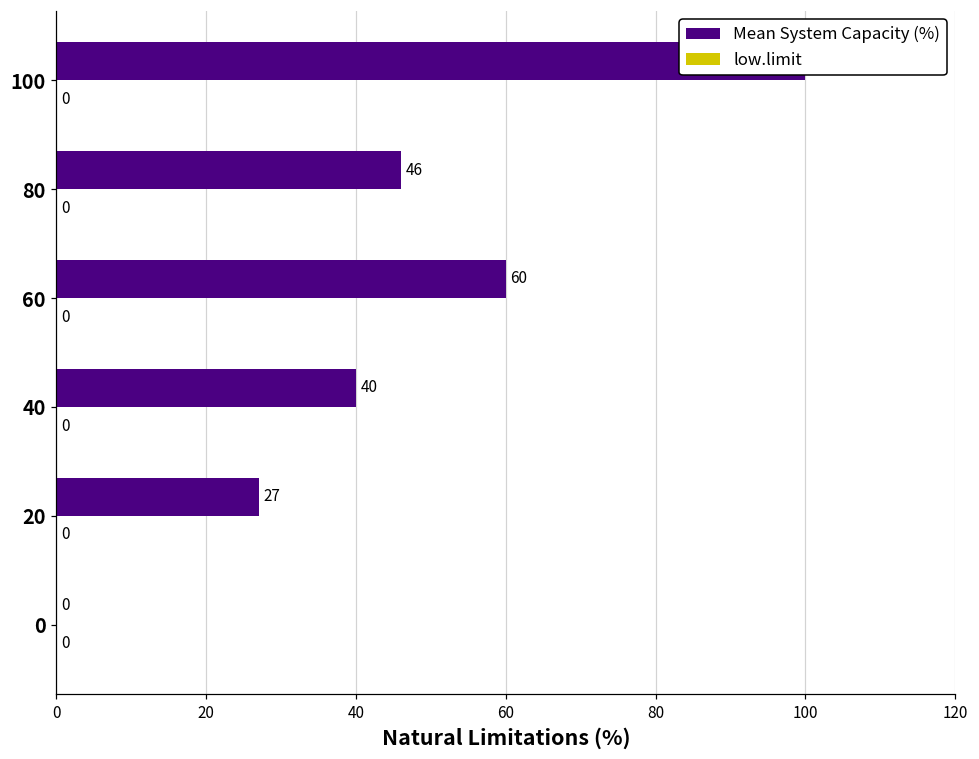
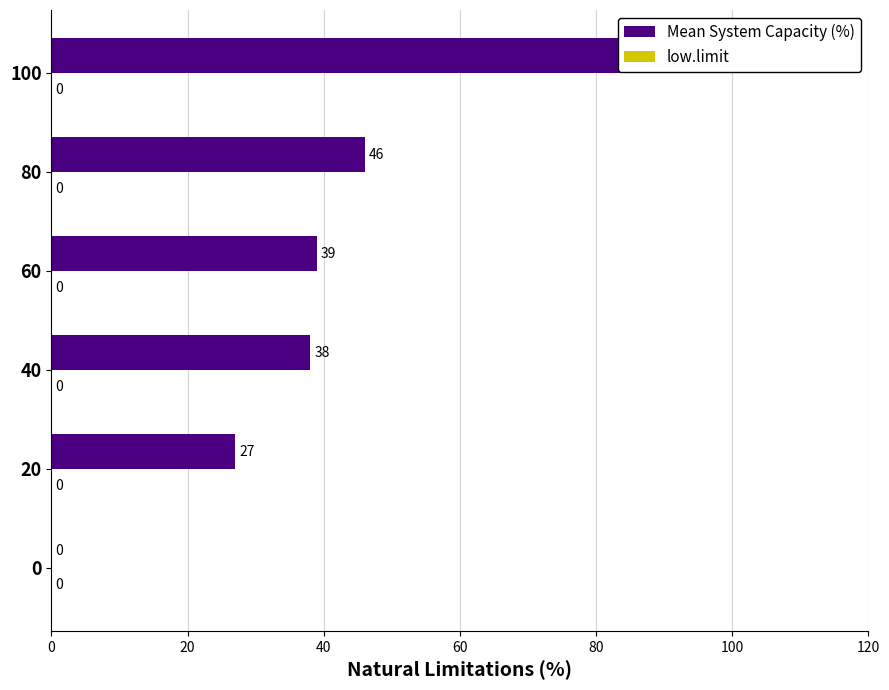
Mean System Capacity (%), 60: 60 -> 39
Mean System Capacity (%), 40: 40 -> 38
